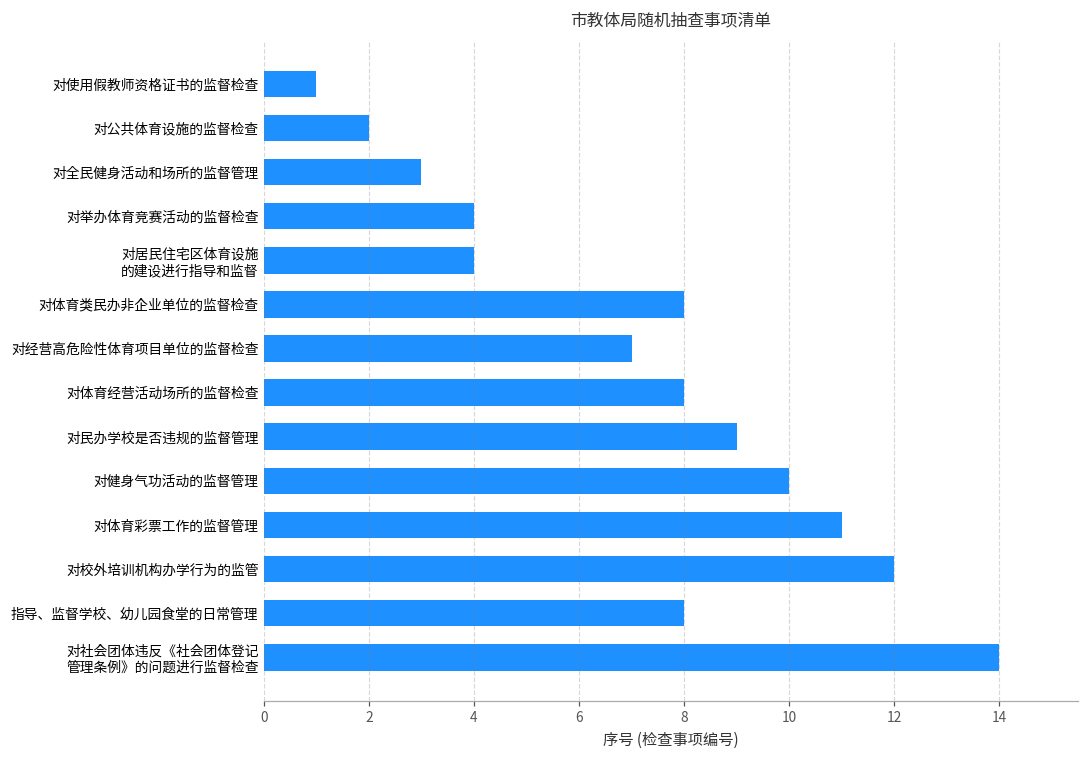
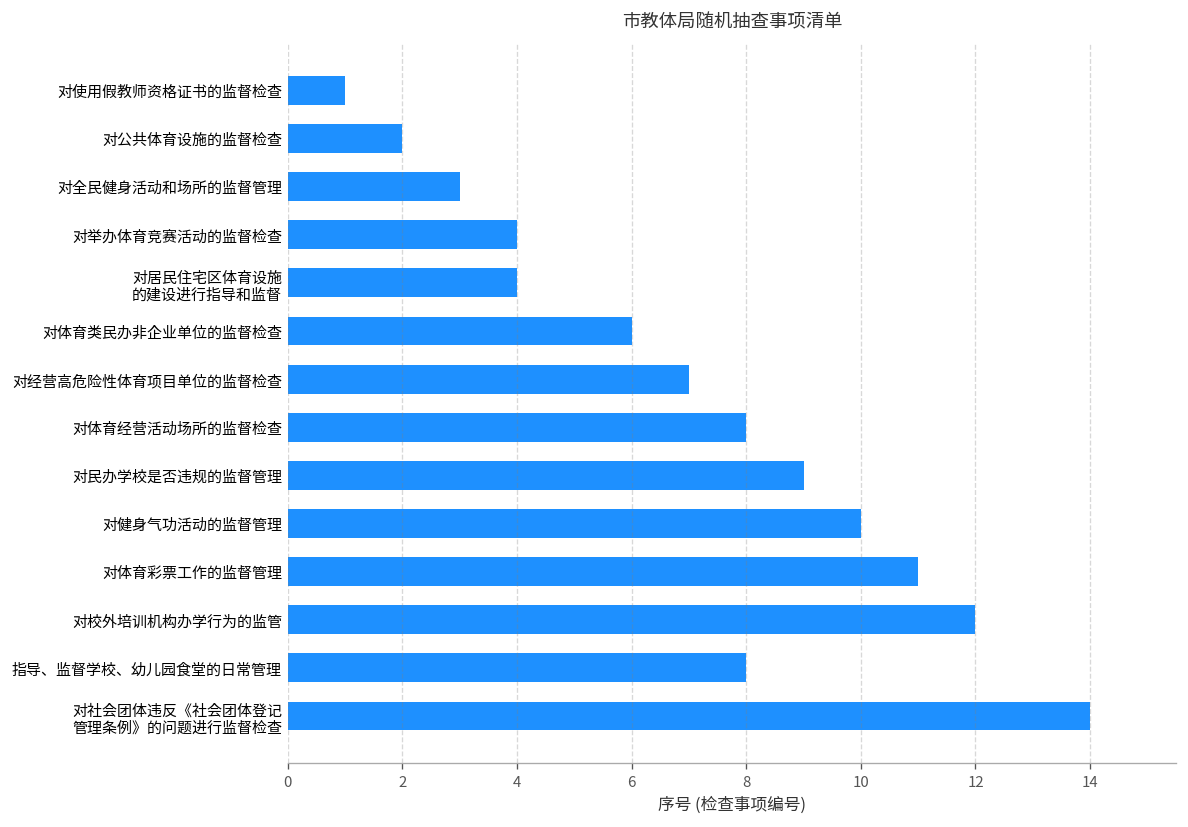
对体育类民办非企业单位的监督检查: 8 -> 6
